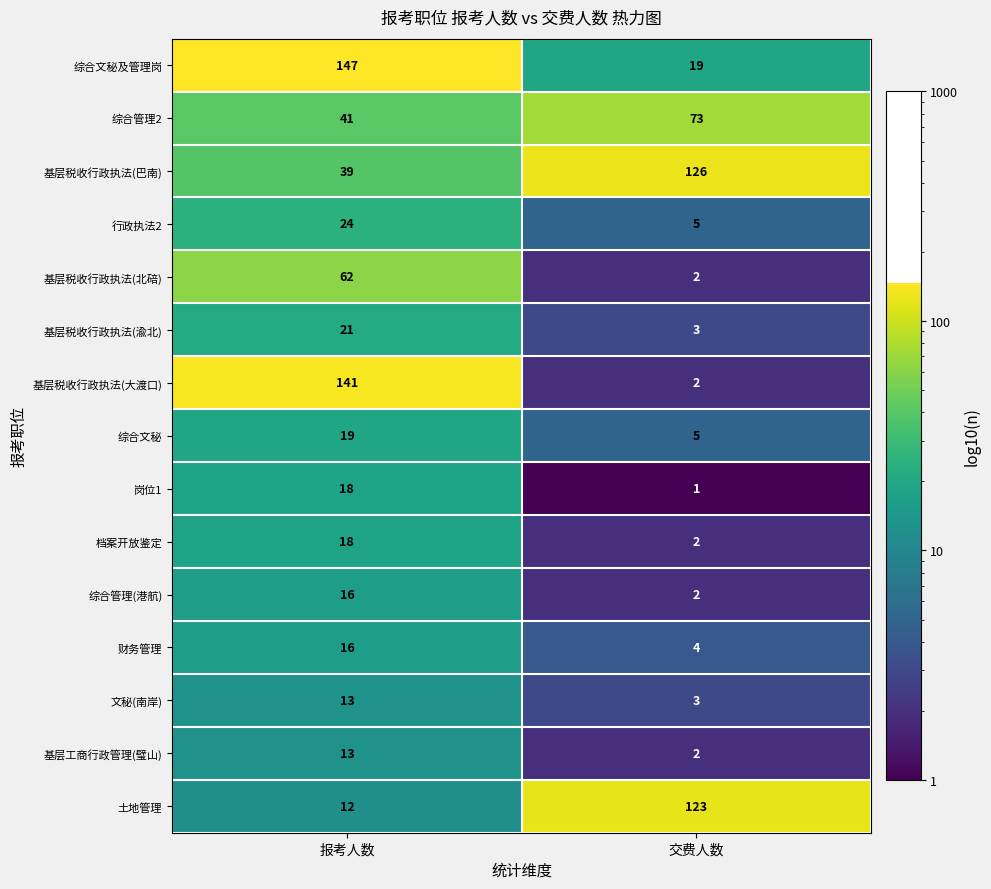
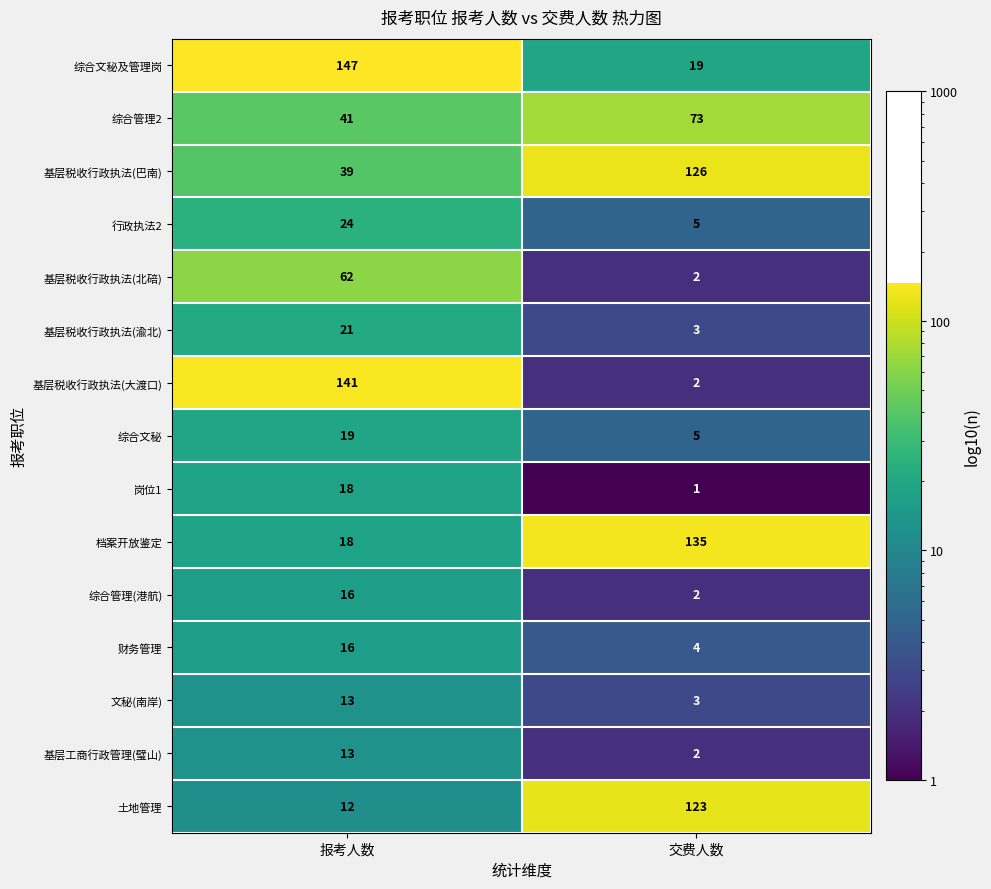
档案开放鉴定, 交费人数: 2 -> 135
